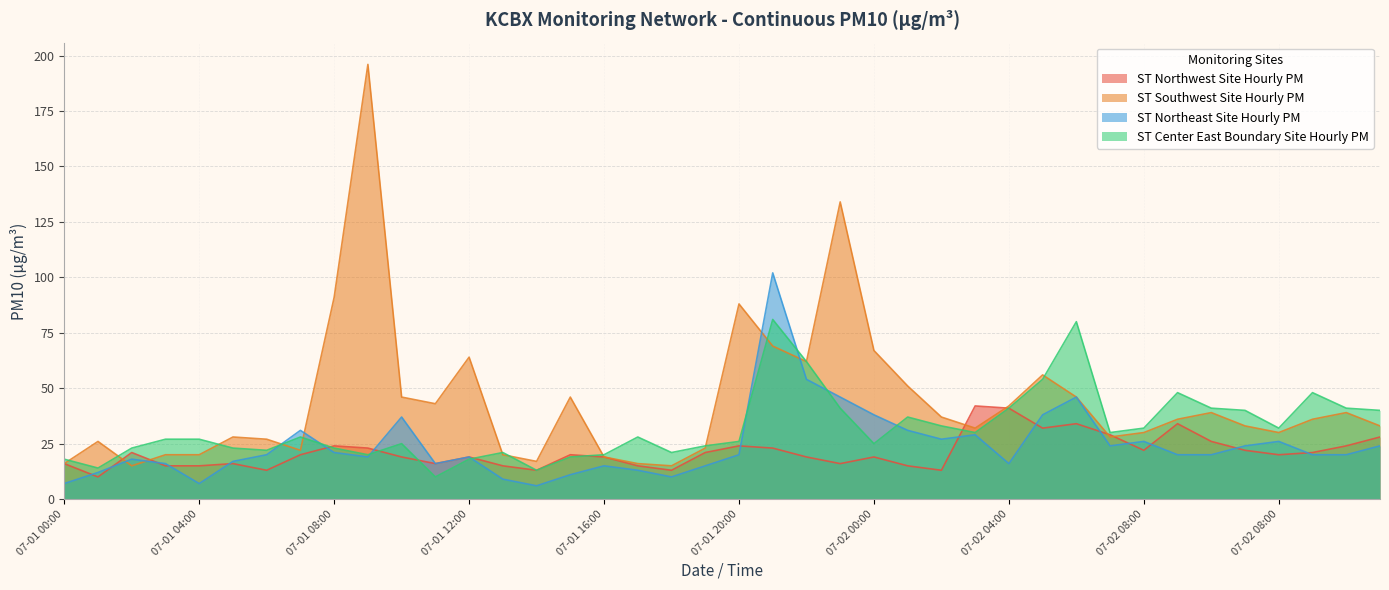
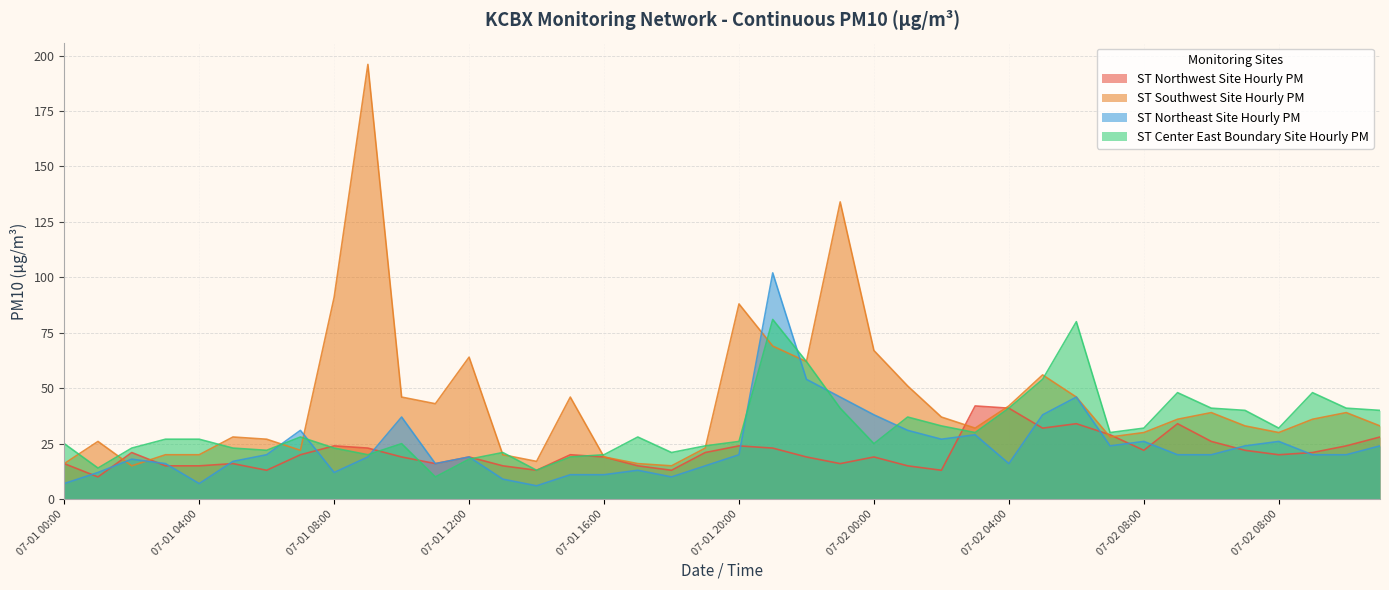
ST Center East Boundary Site Hourly PM, 07-01 00:00: 18 -> 25
ST Northeast Site Hourly PM, 07-01 08:00: 21 -> 12
ST Northeast Site Hourly PM, 07-01 16:00: 15 -> 11
